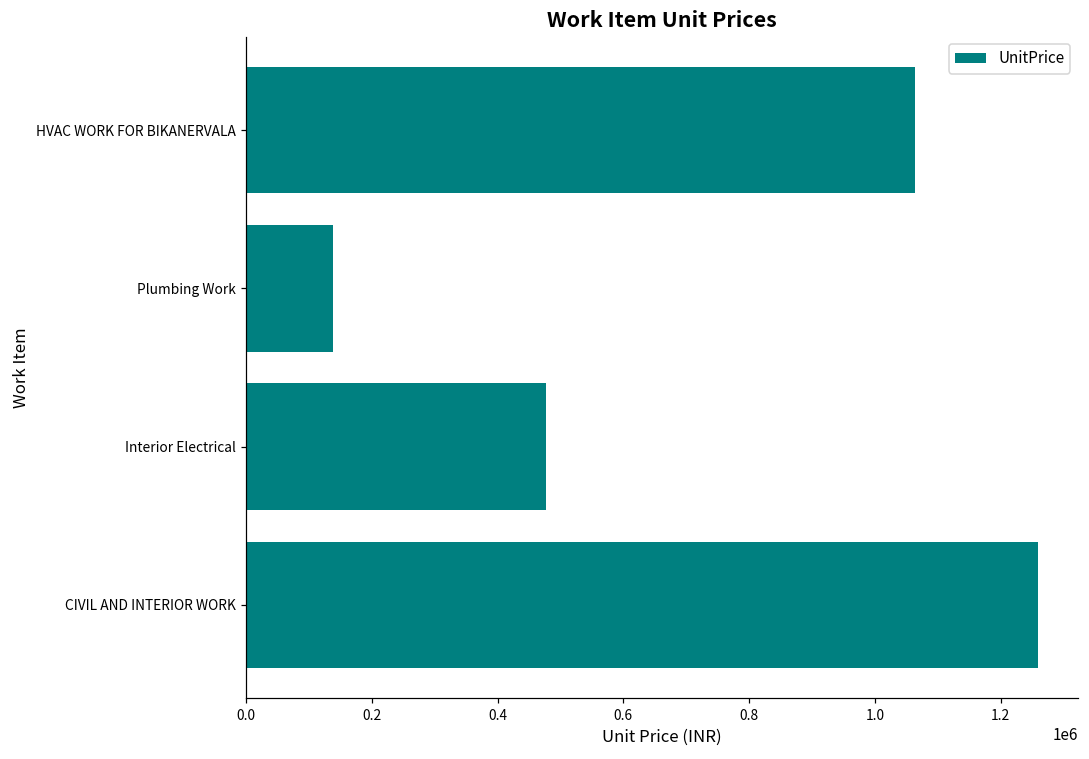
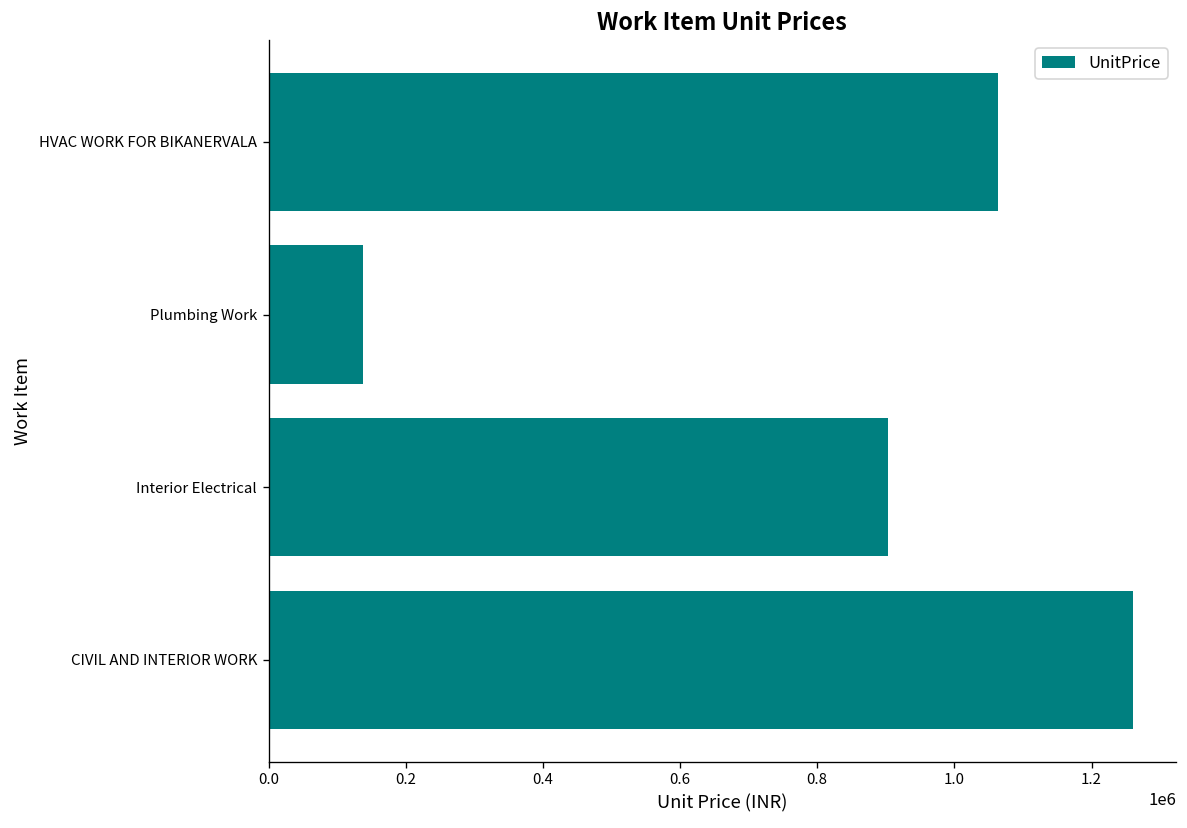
Interior Electrical: 480000 -> 900000
